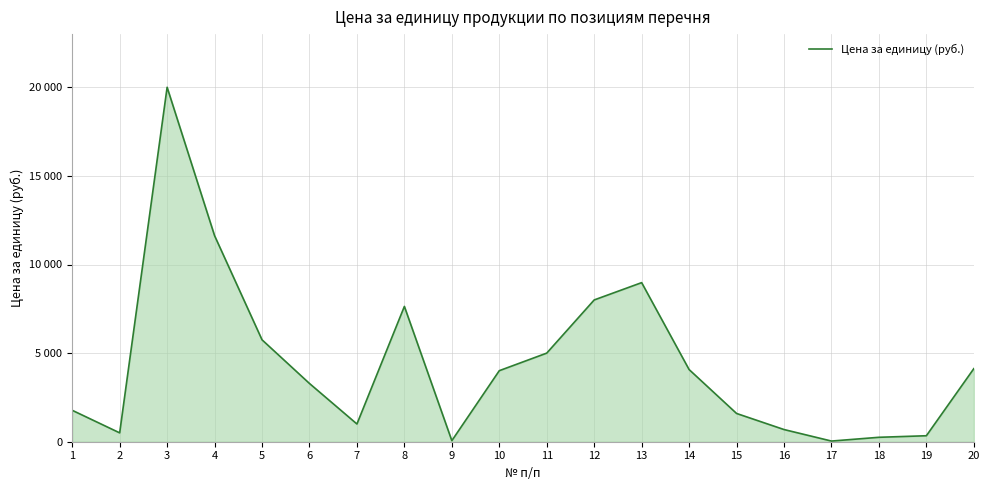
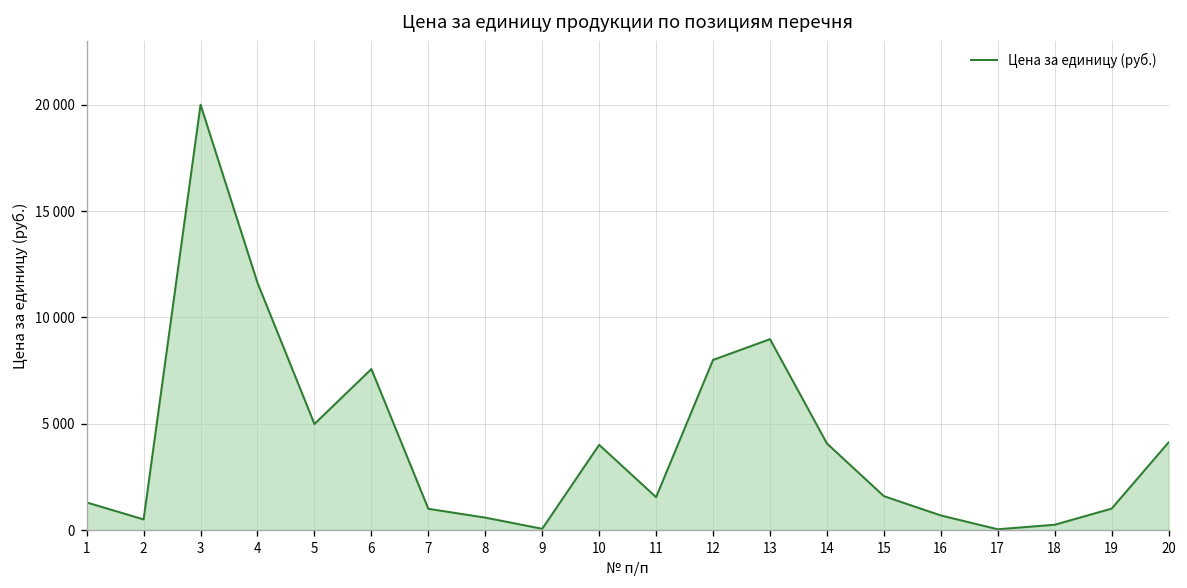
1: 1800 -> 1300
5: 5800 -> 5000
6: 3300 -> 7600
8: 7600 -> 600
11: 5000 -> 1500
19: 300 -> 1000
